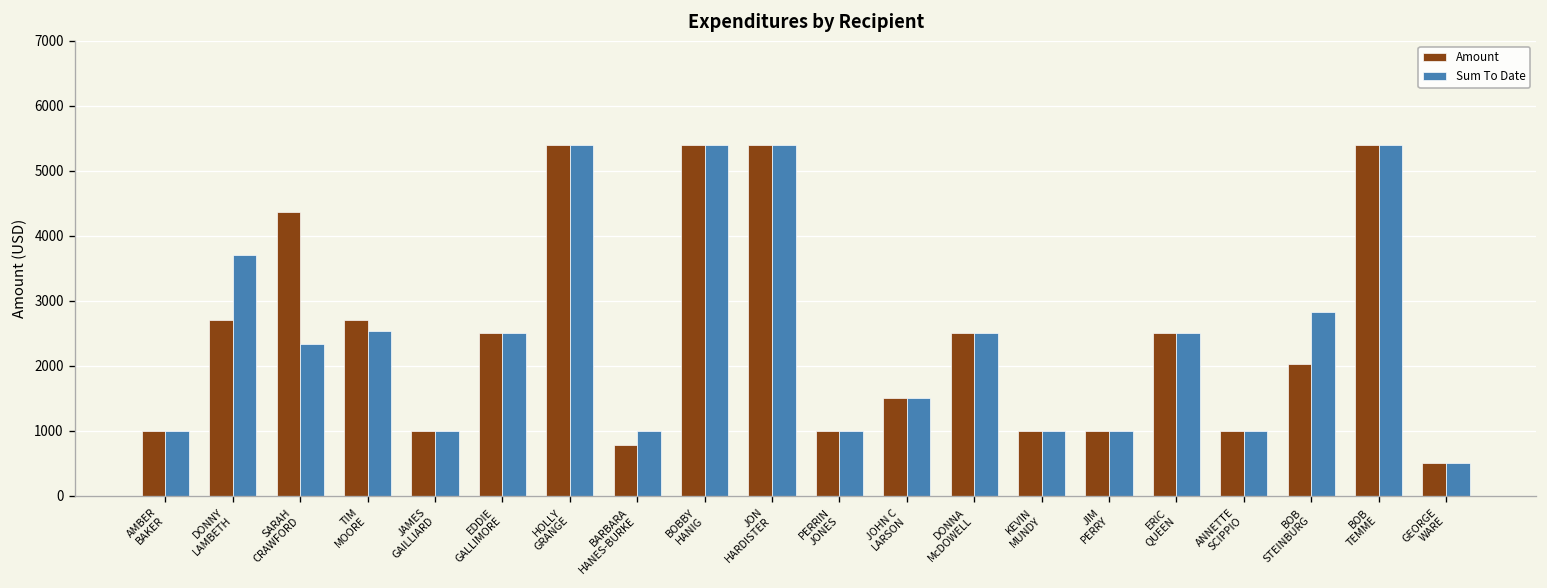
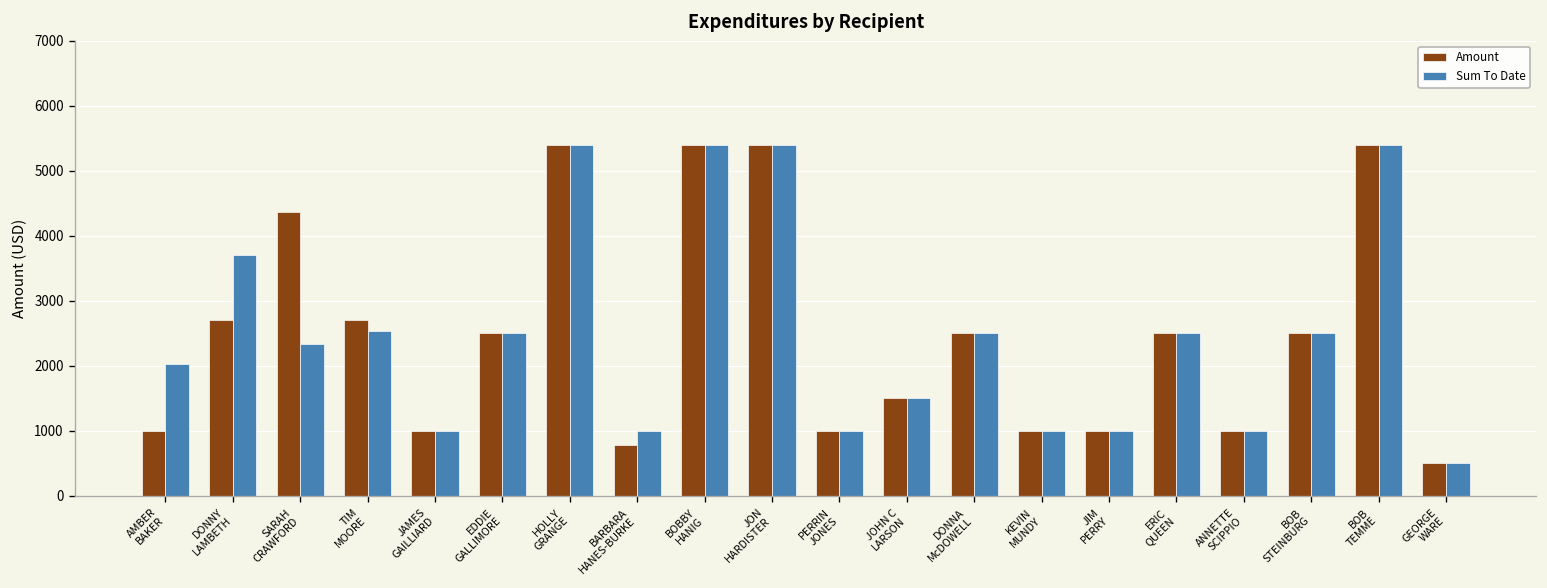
Sum To Date, AMBER BAKER: 1000 -> 2000
Amount, BOB STEINBURG: 2000 -> 2500
Sum To Date, BOB STEINBURG: 2800 -> 2500
